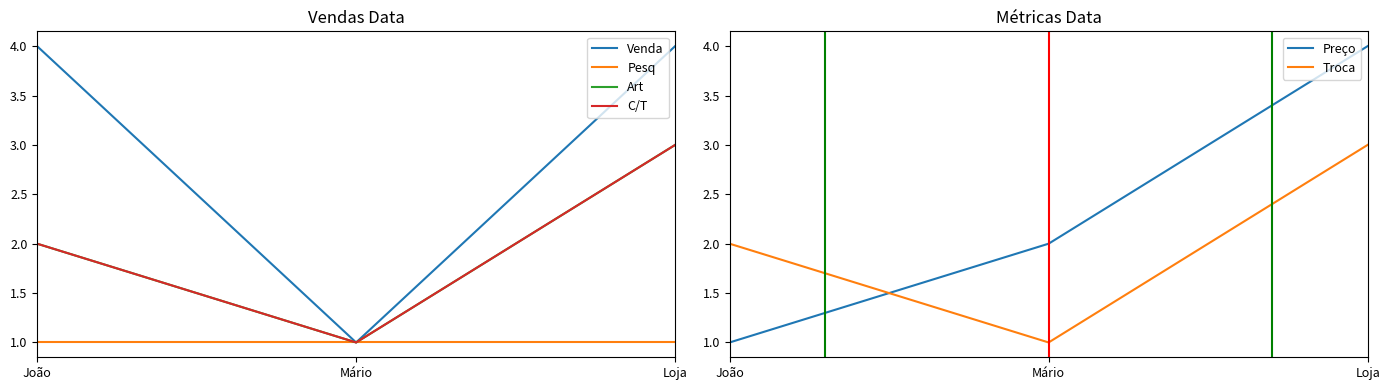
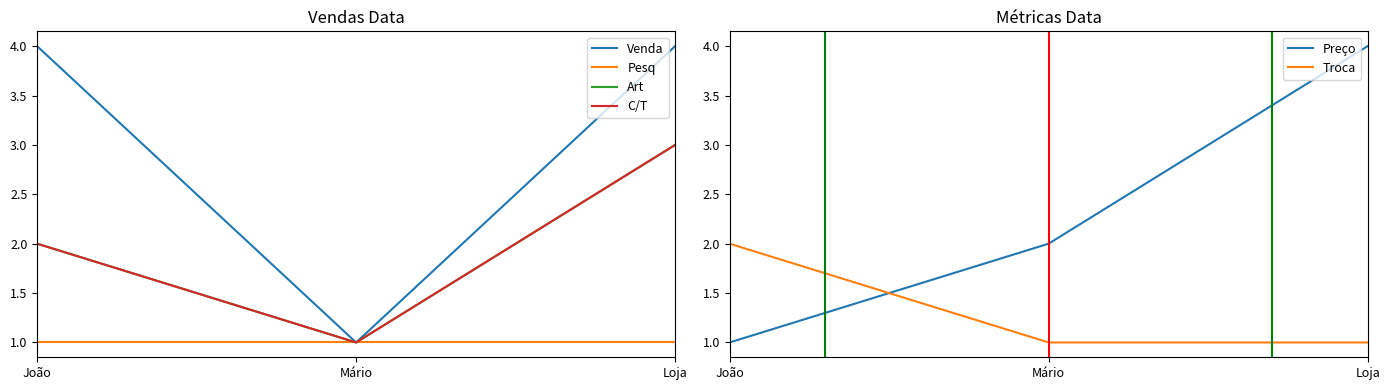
Métricas Data, Troca, Loja: 3 -> 1
